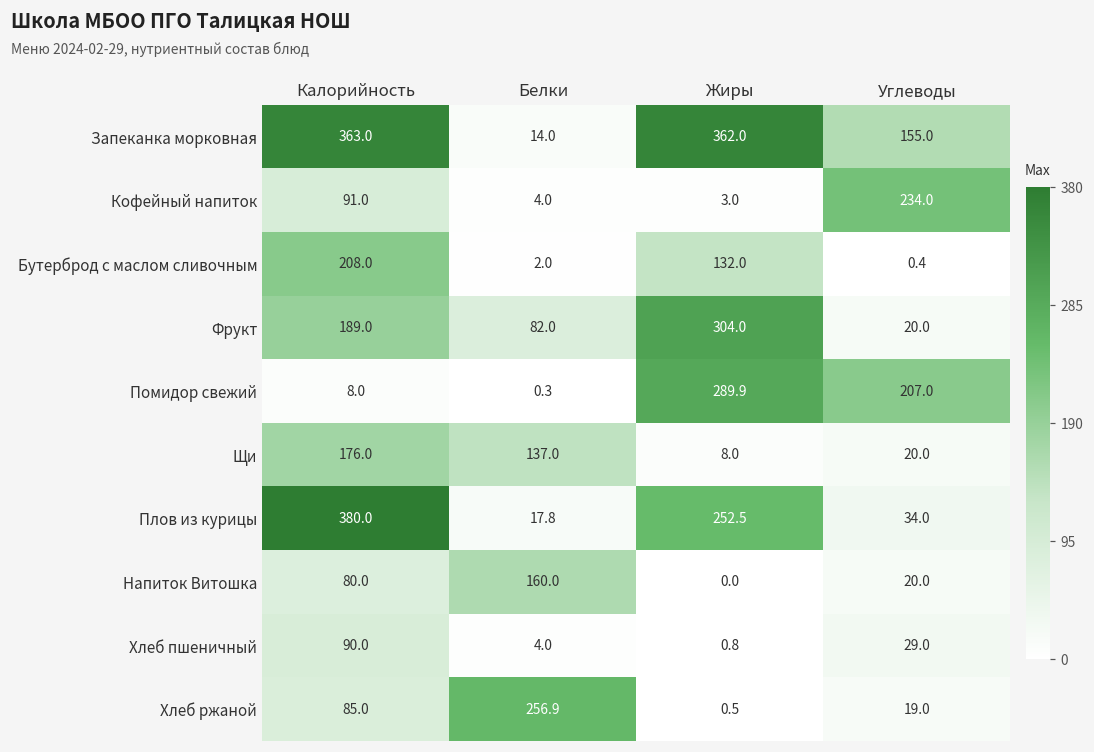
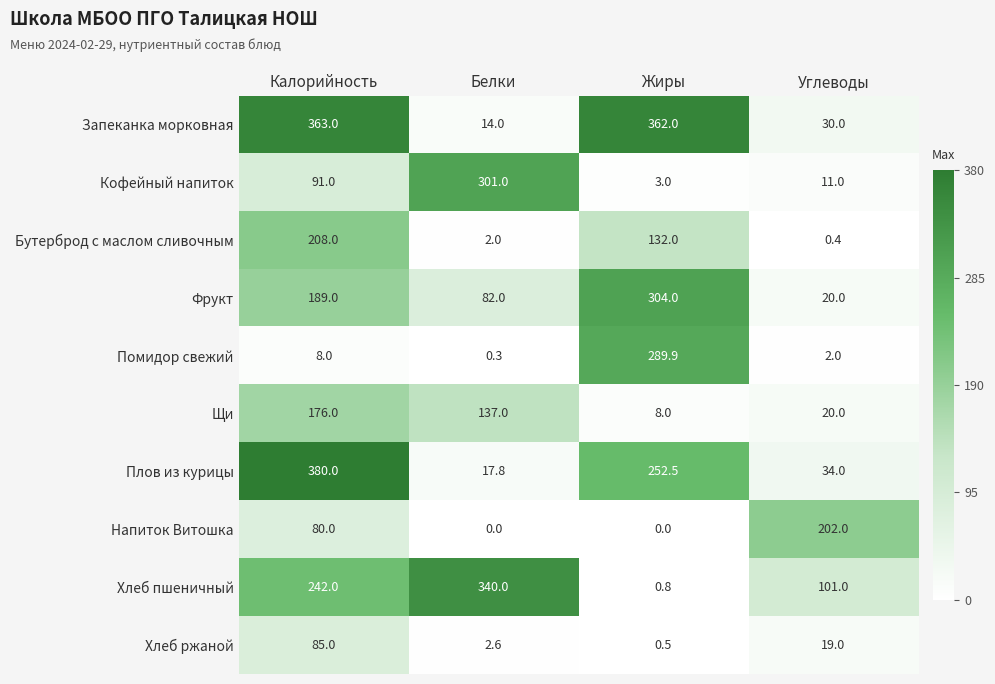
Запеканка морковная, Углеводы: 155.0 -> 30.0
Кофейный напиток, Белки: 4.0 -> 301.0
Кофейный напиток, Углеводы: 234.0 -> 11.0
Помидор свежий, Углеводы: 207.0 -> 2.0
Напиток Витошка, Белки: 160.0 -> 0.0
Напиток Витошка, Углеводы: 20.0 -> 202.0
Хлеб пшеничный, Калорийность: 90.0 -> 242.0
Хлеб пшеничный, Белки: 4.0 -> 340.0
Хлеб пшеничный, Углеводы: 29.0 -> 101.0
Хлеб ржаной, Белки: 256.9 -> 2.6
